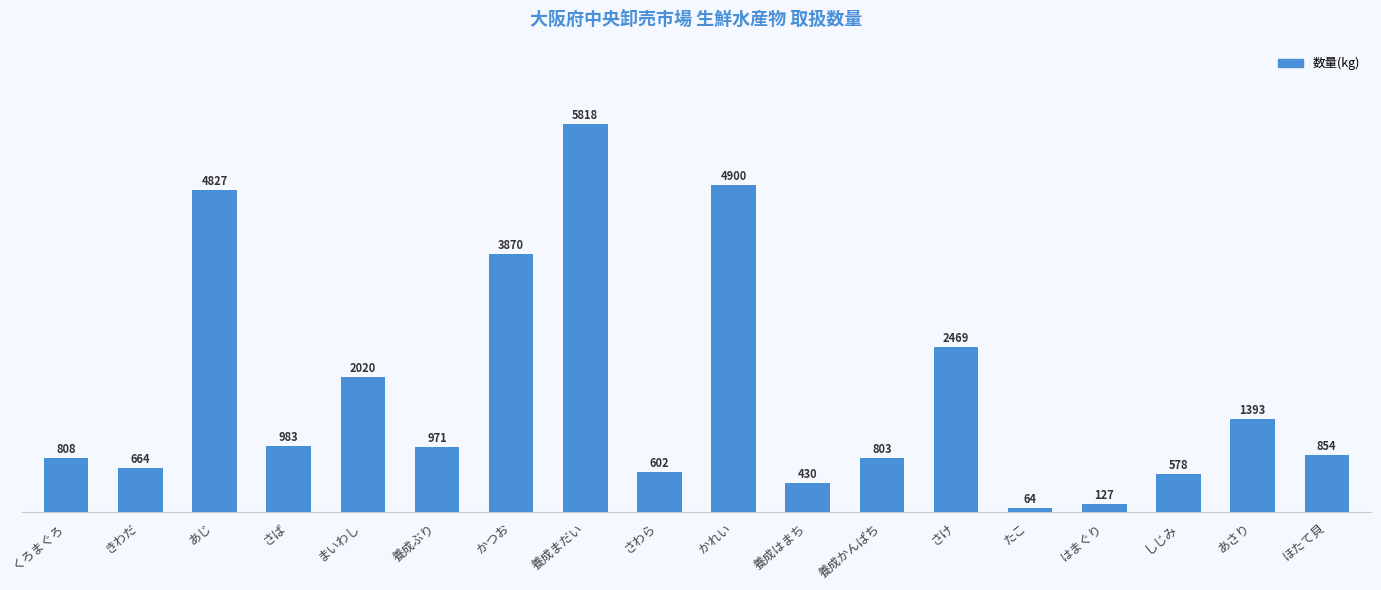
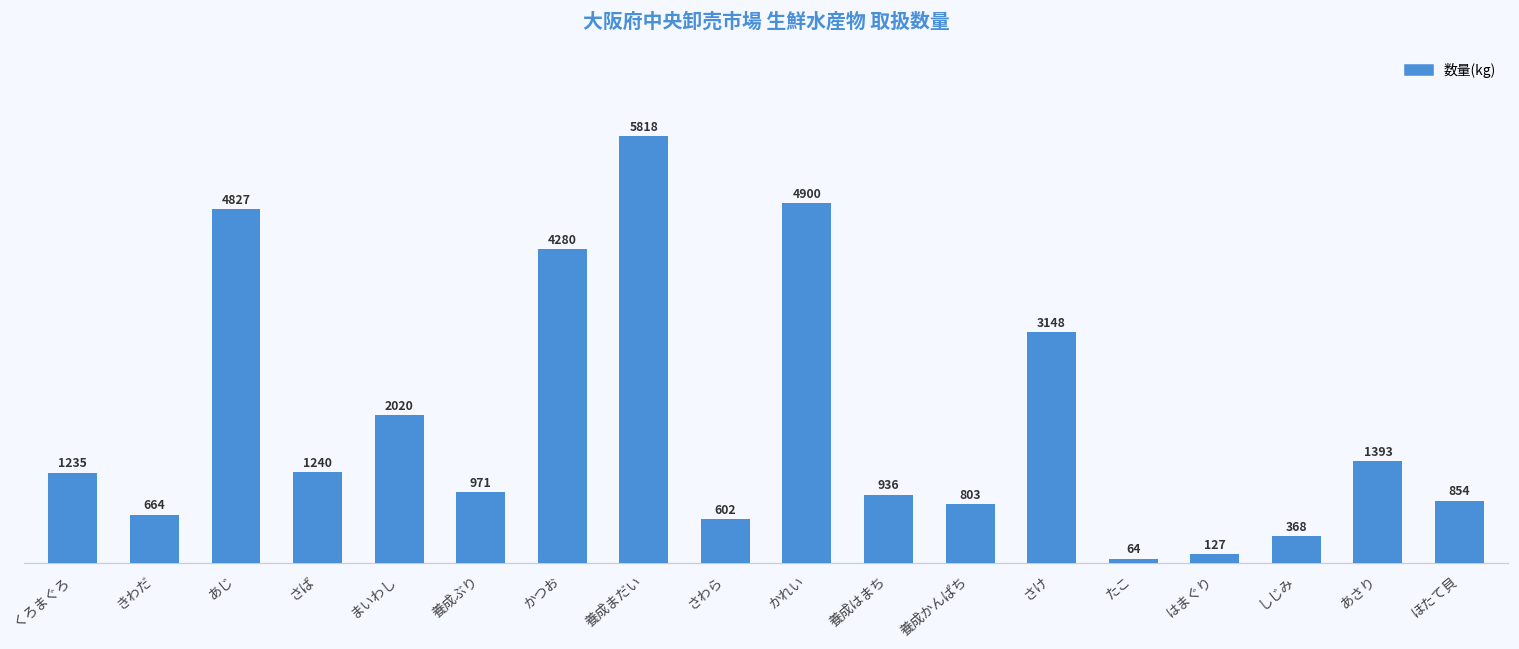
くろまぐろ: 808 -> 1235
さば: 983 -> 1240
かつお: 3870 -> 4280
養成はまち: 430 -> 936
さけ: 2469 -> 3148
しじみ: 578 -> 368
